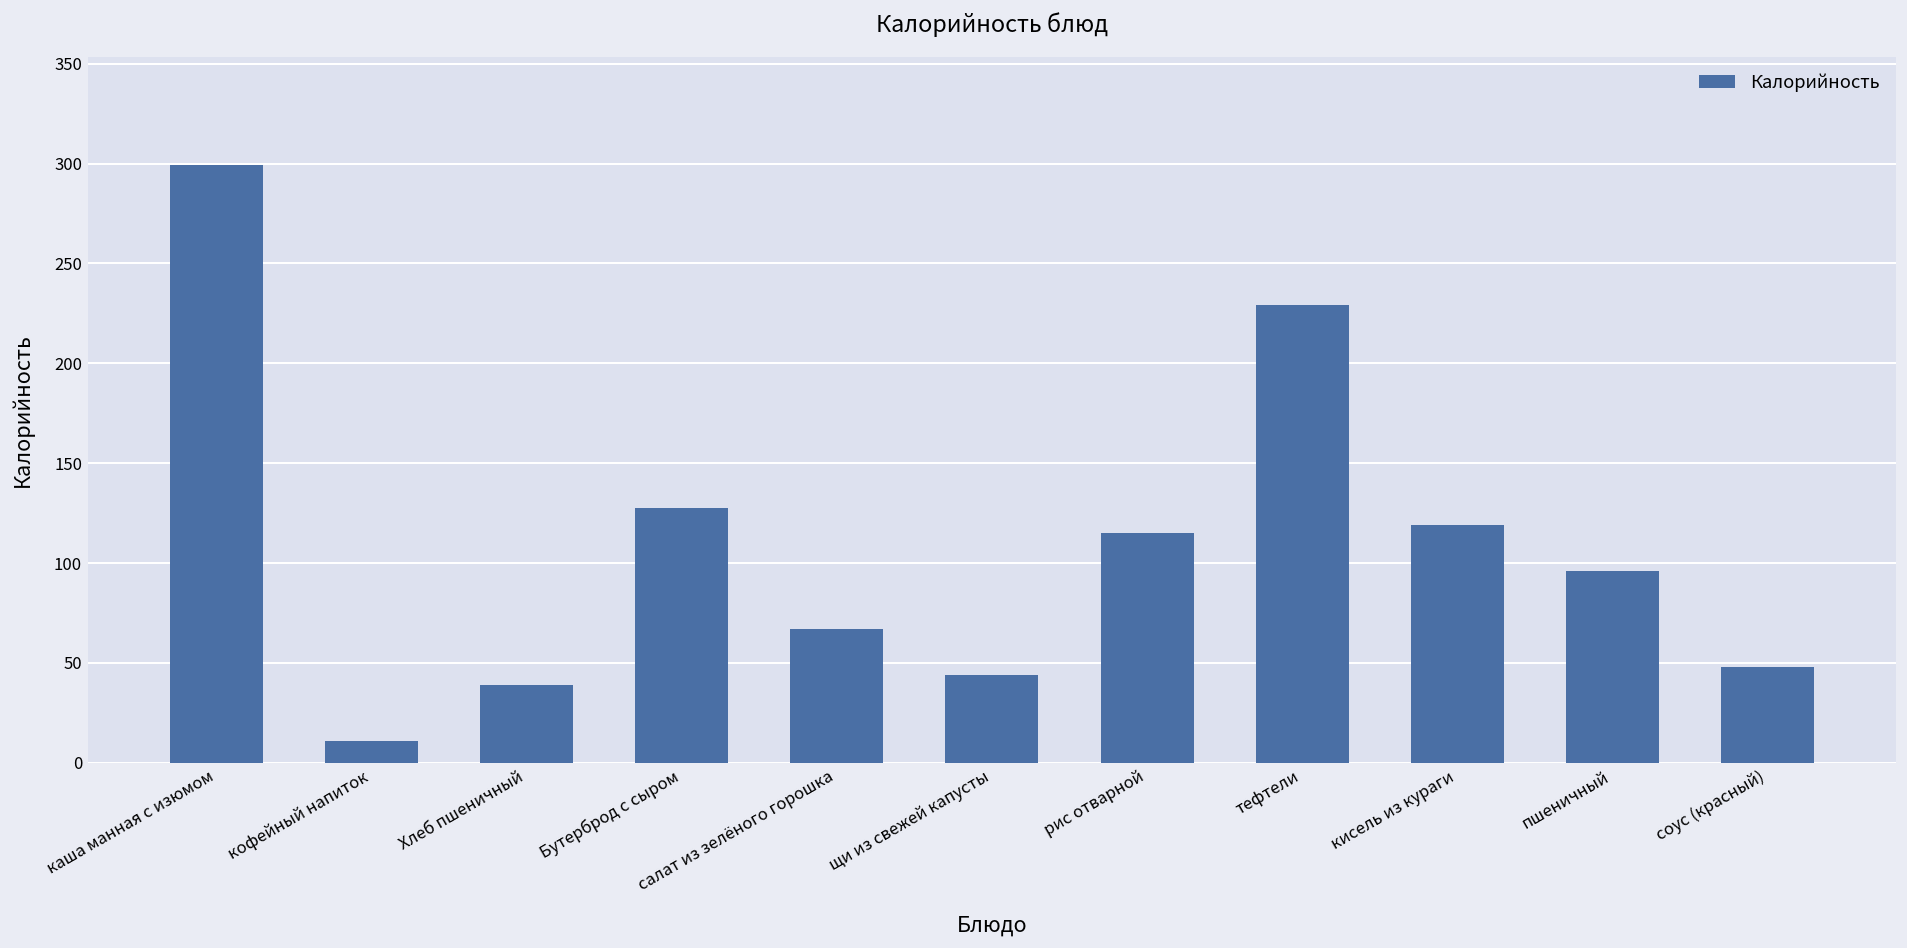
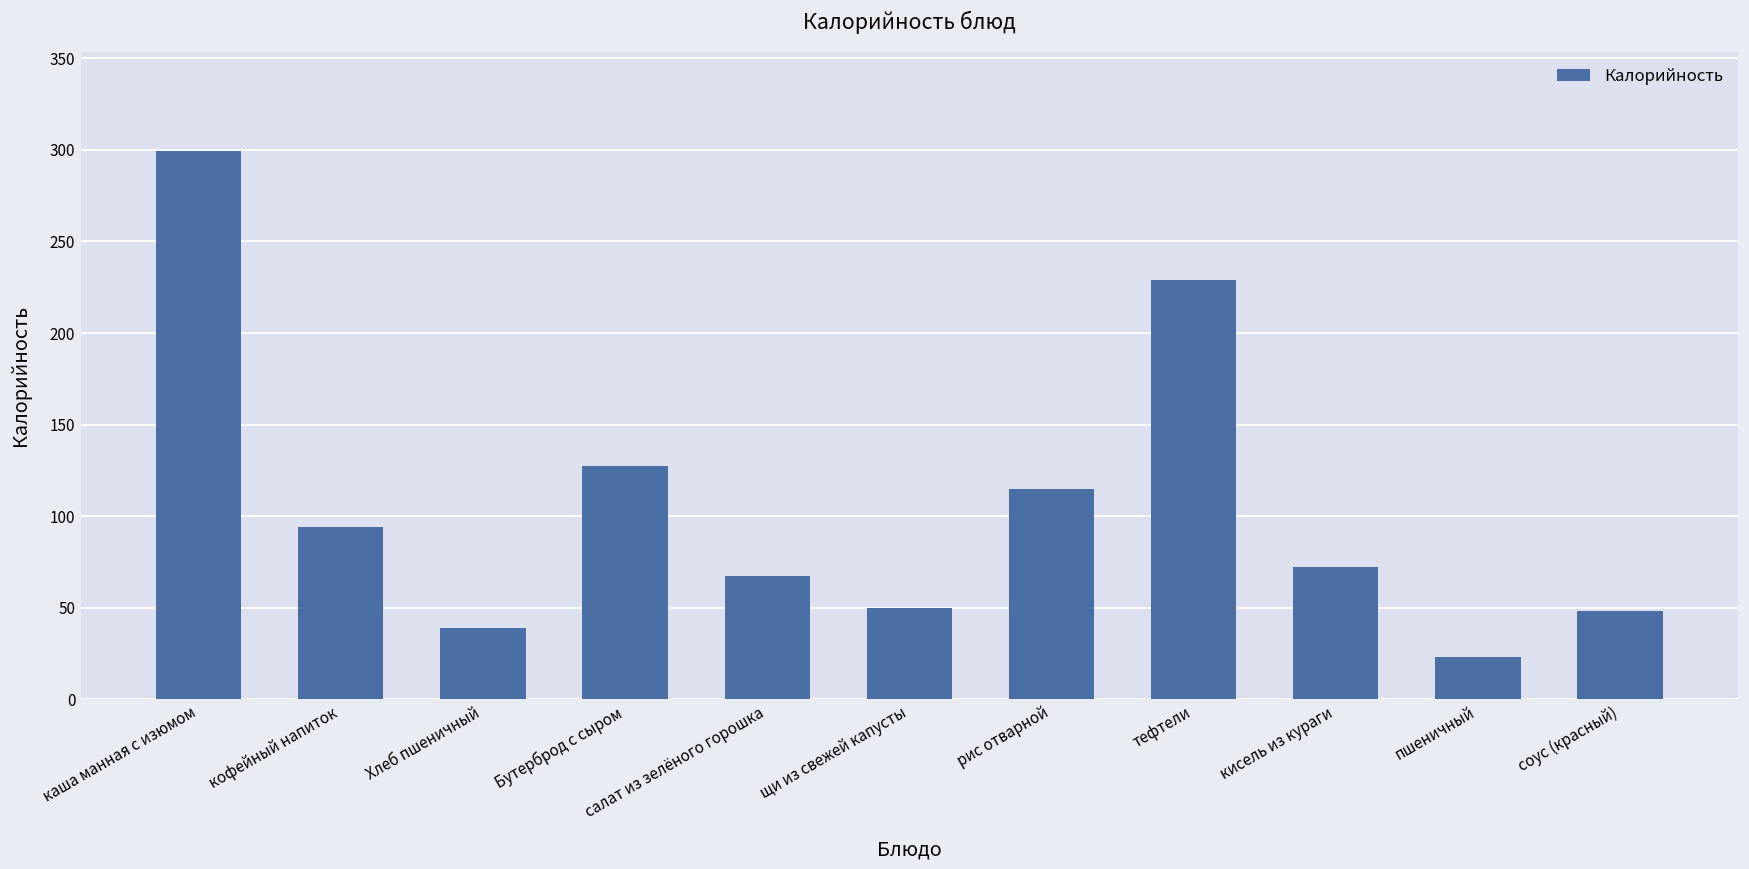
кофейный напиток: 11 -> 94
щи из свежей капусты: 44 -> 50
кисель из кураги: 119 -> 72
пшеничный: 96 -> 23
